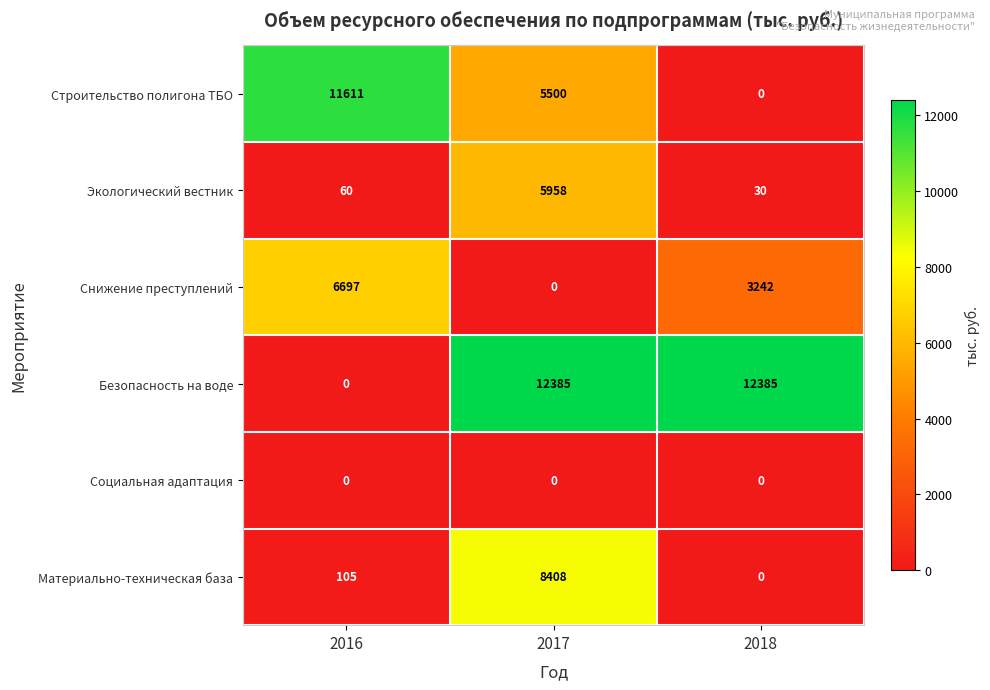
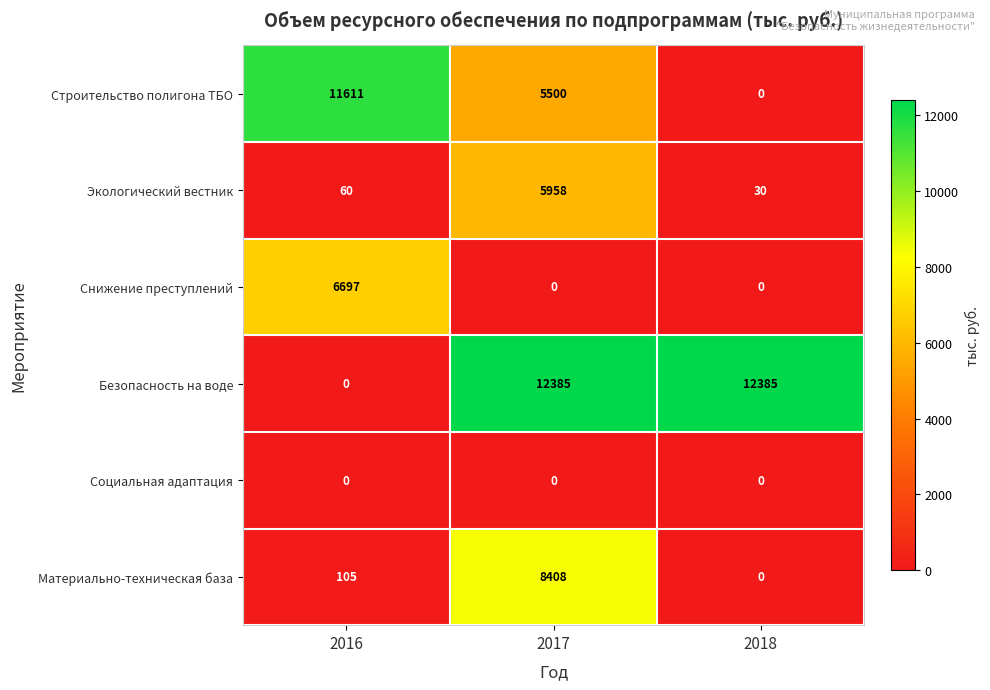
Снижение преступлений, 2018: 3242 -> 0
